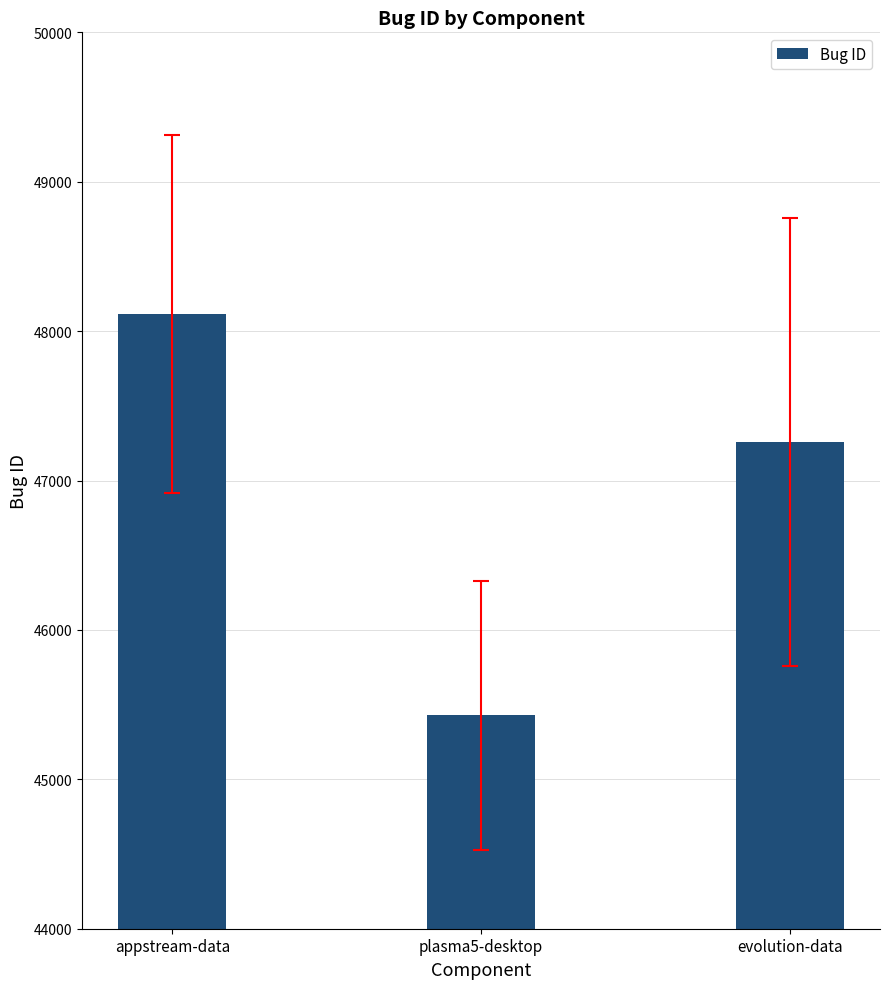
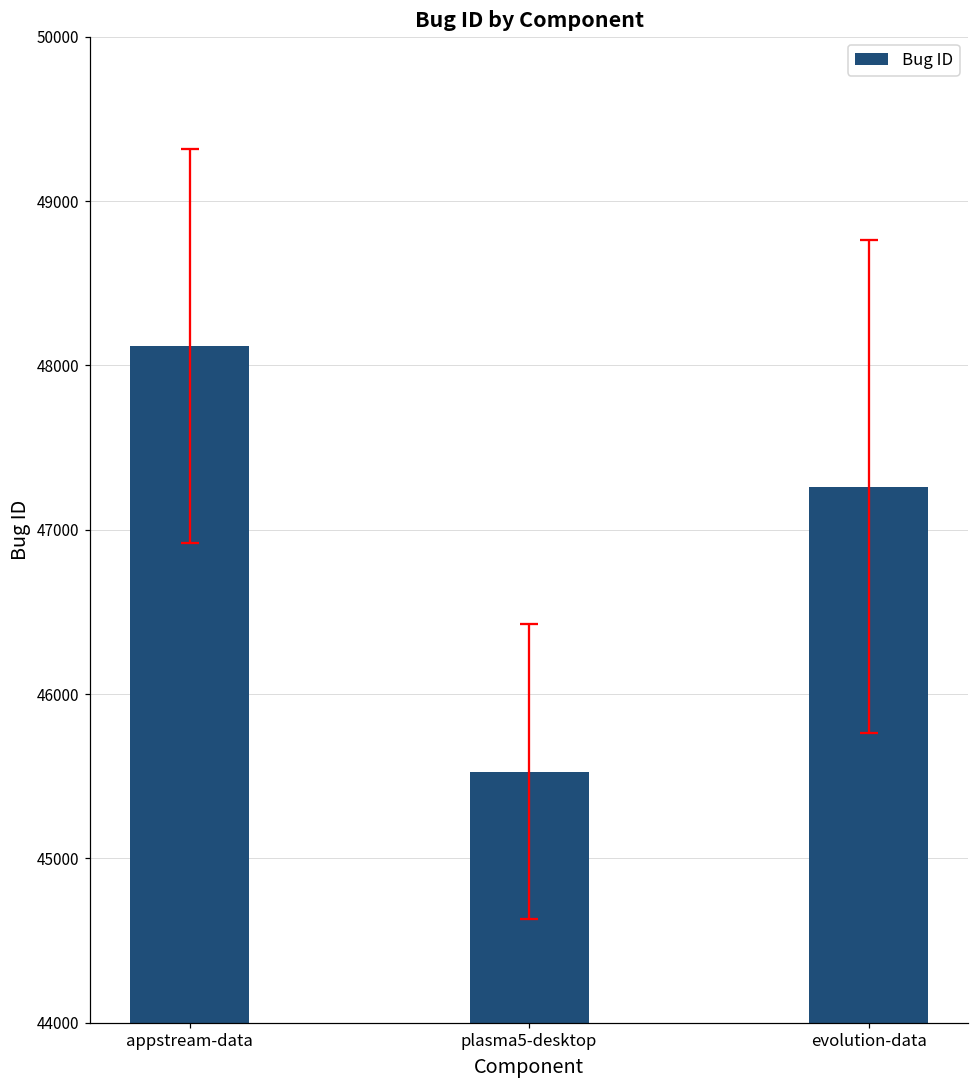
Bug ID, plasma5-desktop: 45430 -> 45530
